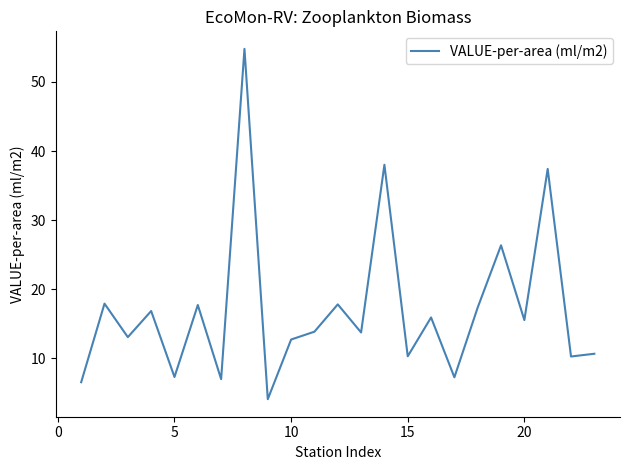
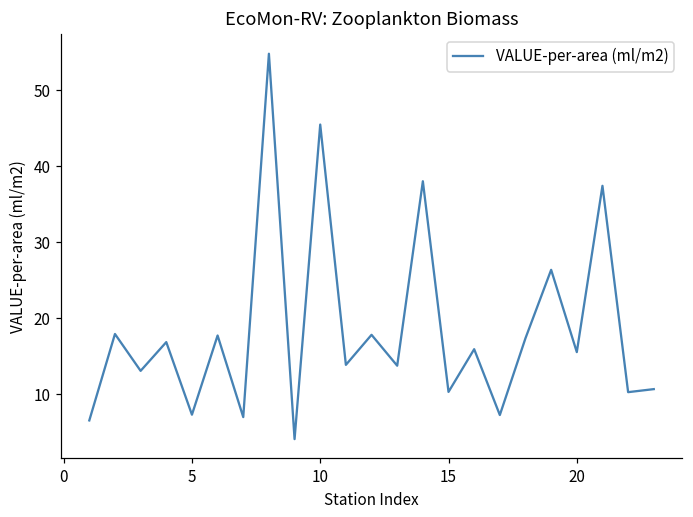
10: 13 -> 45
